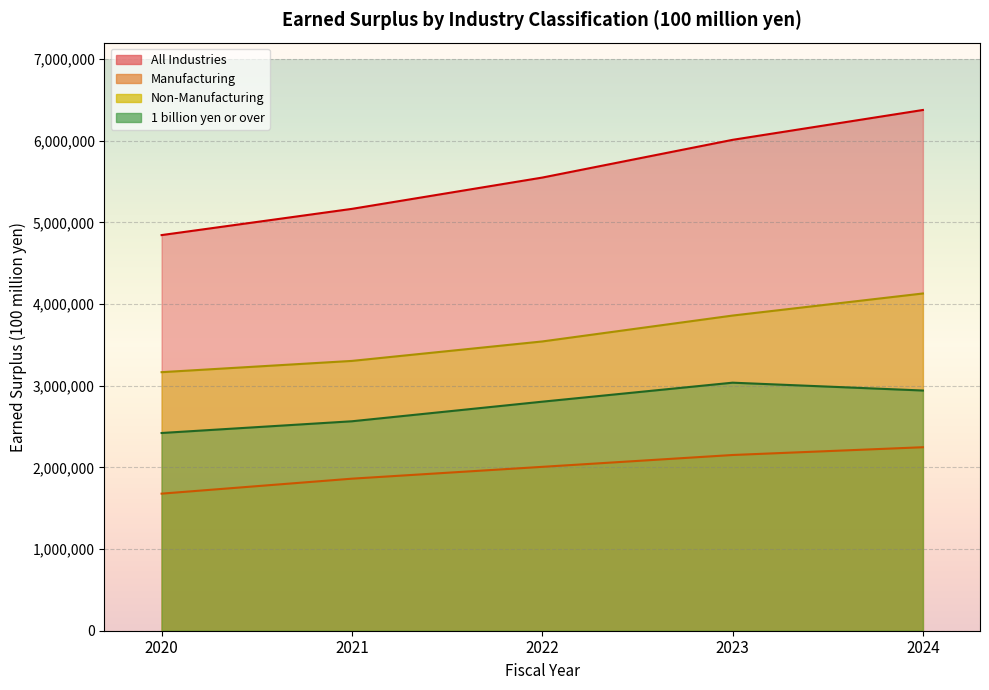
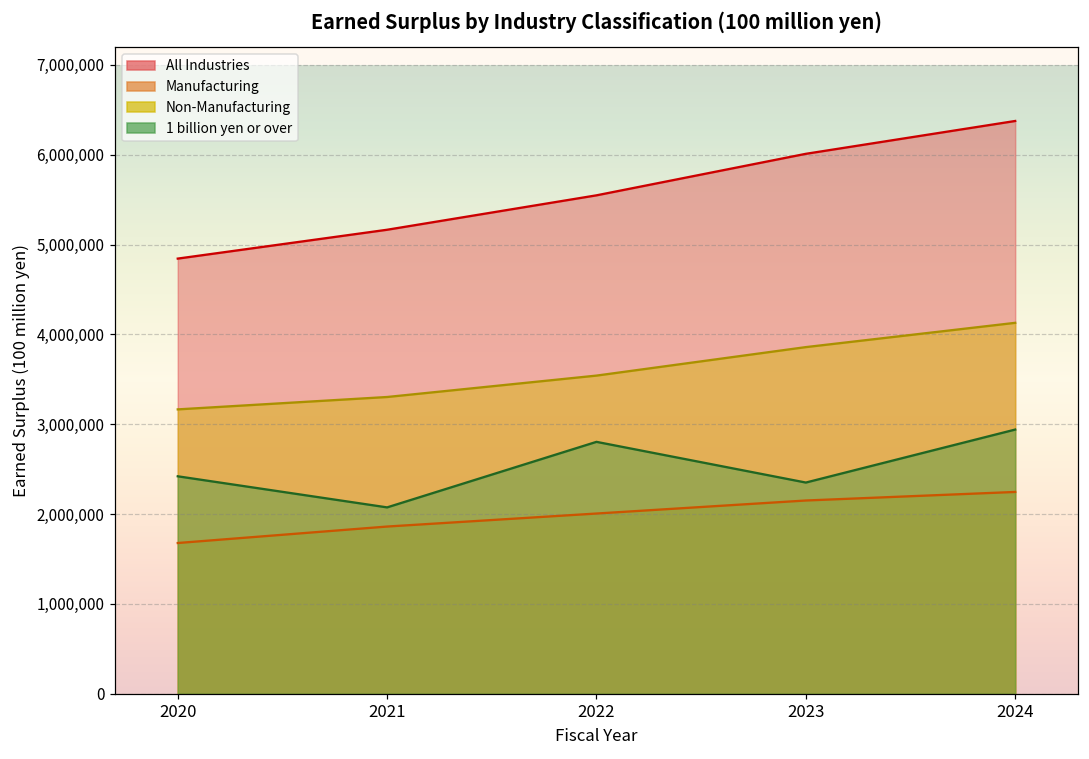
1 billion yen or over, 2021: 2,600,000 -> 2,100,000
1 billion yen or over, 2023: 3,000,000 -> 2,400,000
